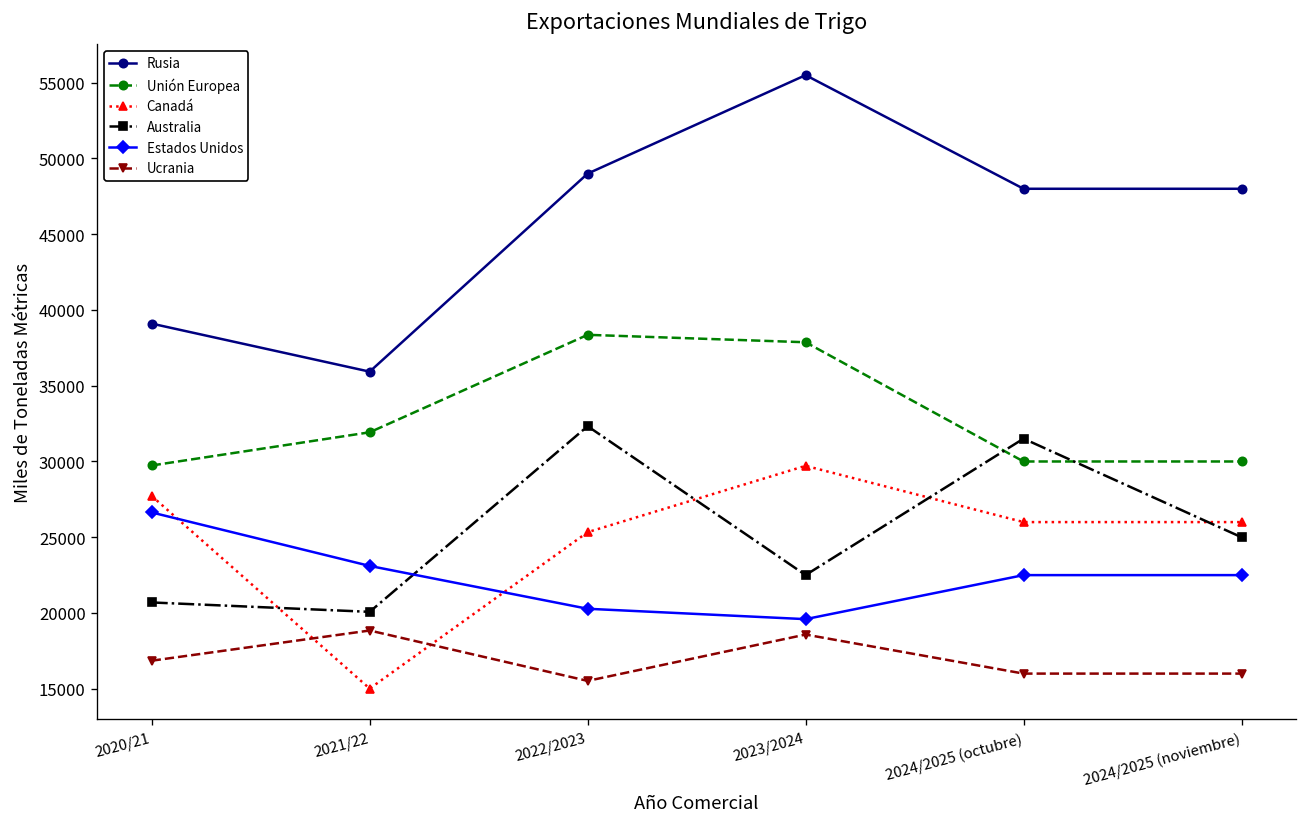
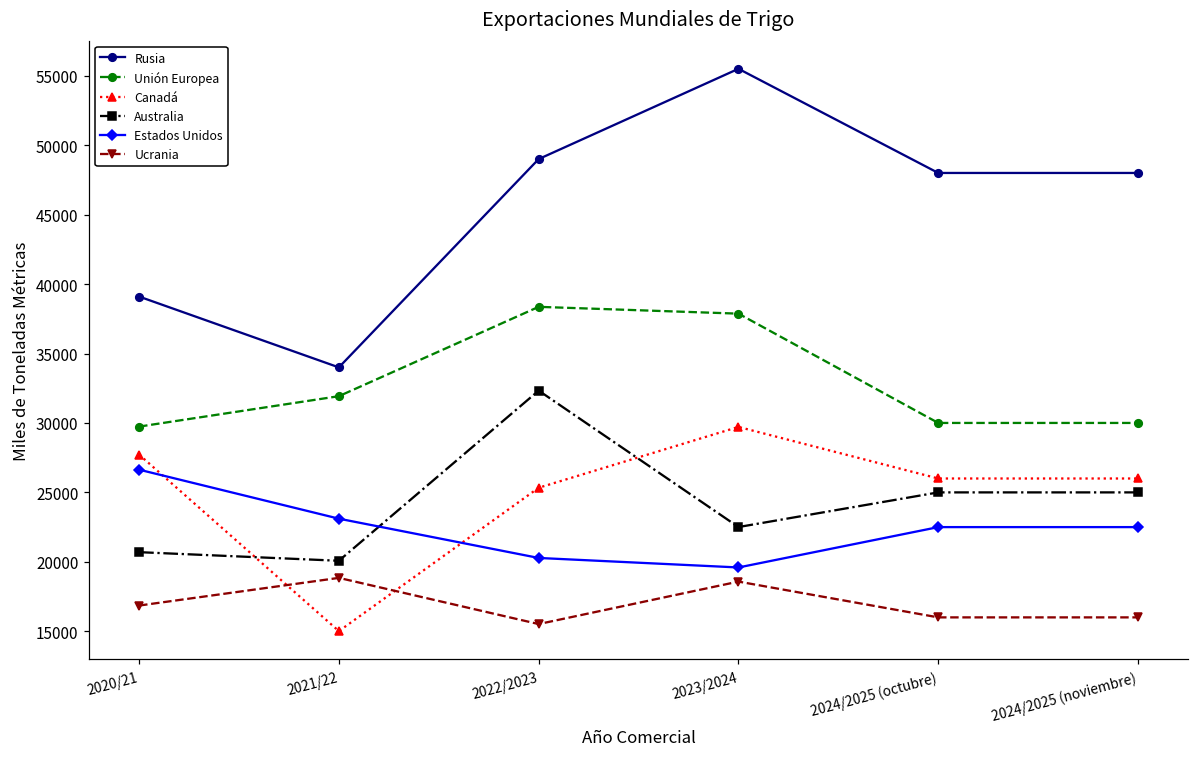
Rusia, 2021/22: 35900 -> 34000
Australia, 2024/2025 (octubre): 31500 -> 25000
